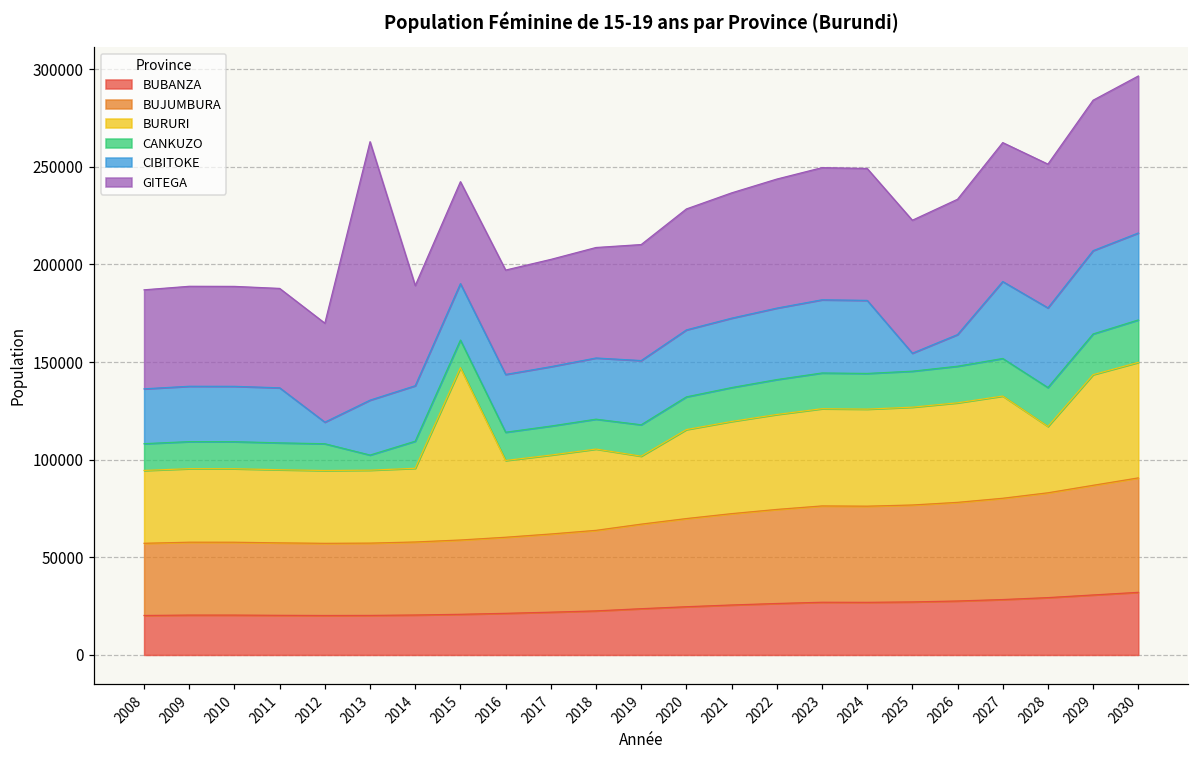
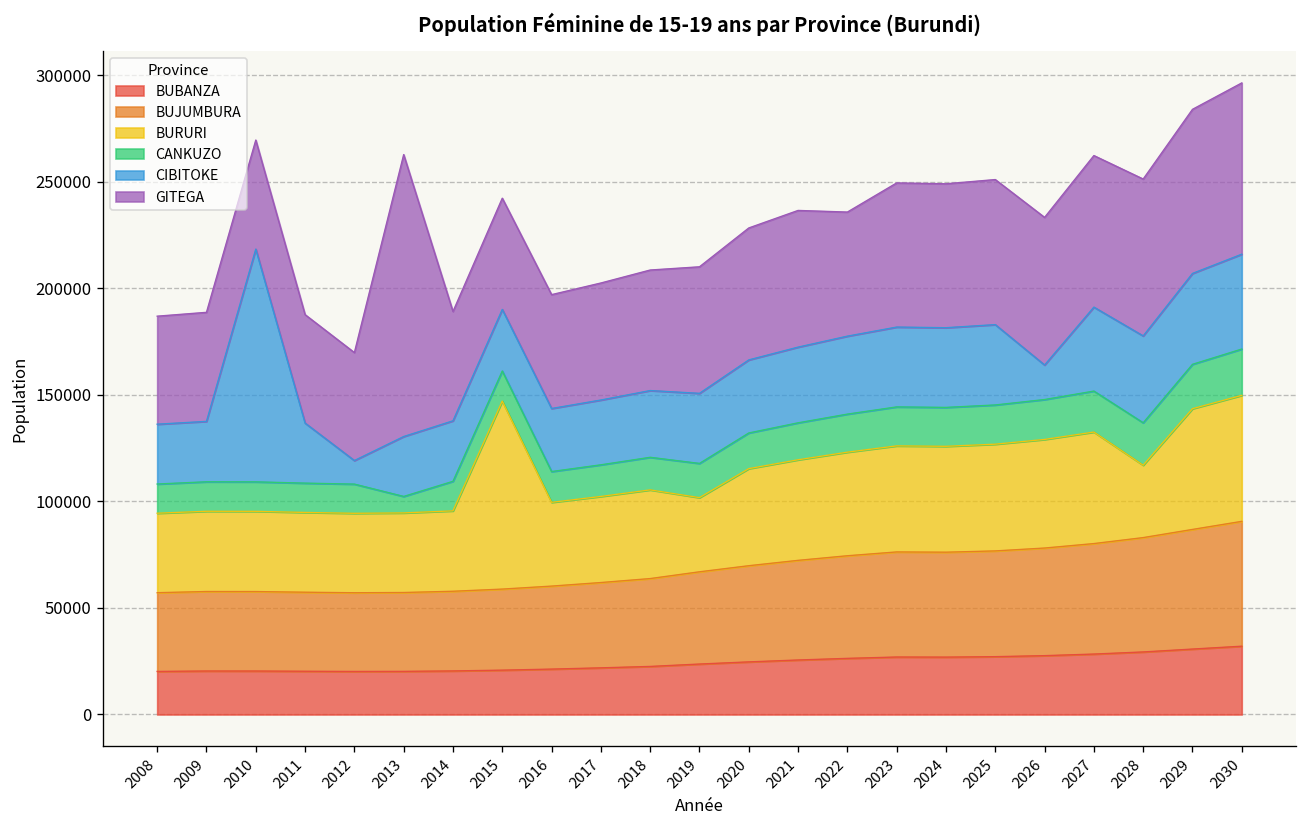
CIBITOKE, 2010: 28000 -> 109000
GITEGA, 2022: 66000 -> 58000
CIBITOKE, 2025: 9000 -> 38000
